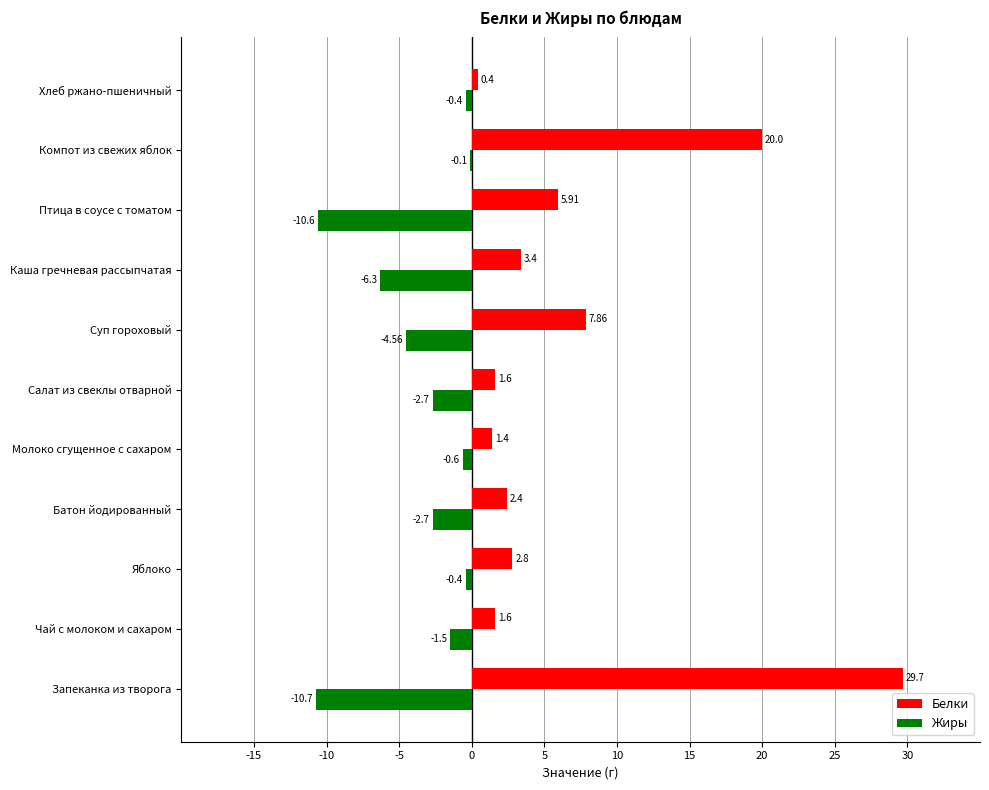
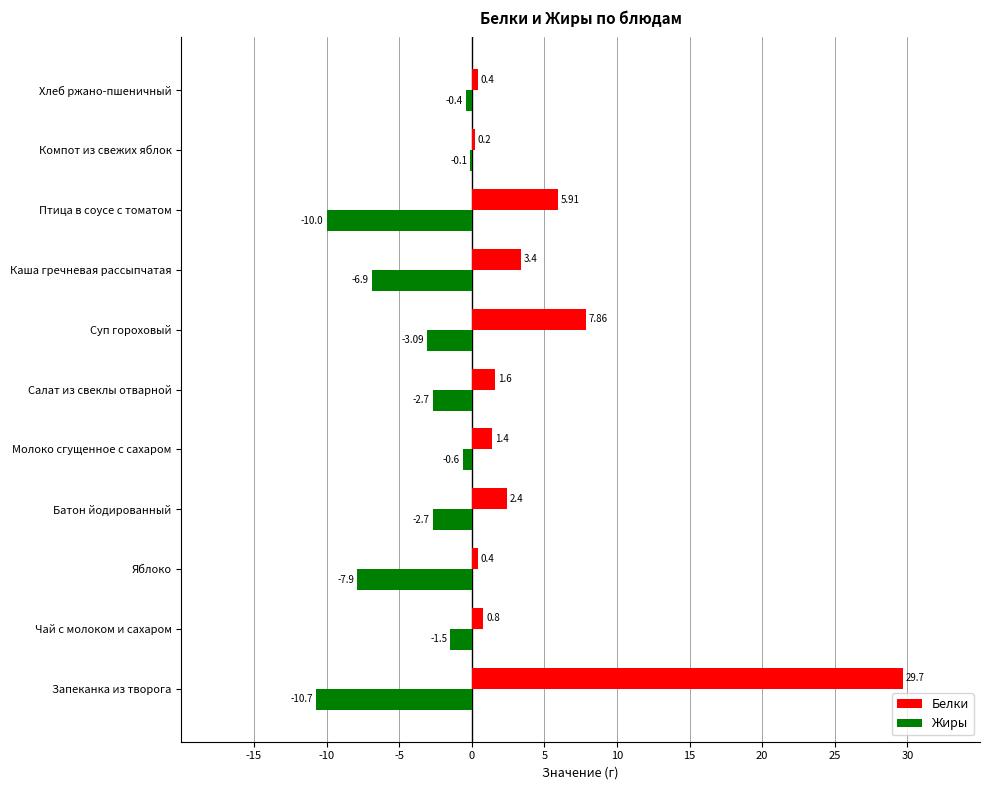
Белки, Компот из свежих яблок: 20.0 -> 0.2
Жиры, Птица в соусе с томатом: -10.6 -> -10.0
Жиры, Каша гречневая рассыпчатая: -6.3 -> -6.9
Жиры, Суп гороховый: -4.56 -> -3.09
Белки, Яблоко: 2.8 -> 0.4
Жиры, Яблоко: -0.4 -> -7.9
Белки, Чай с молоком и сахаром: 1.6 -> 0.8
